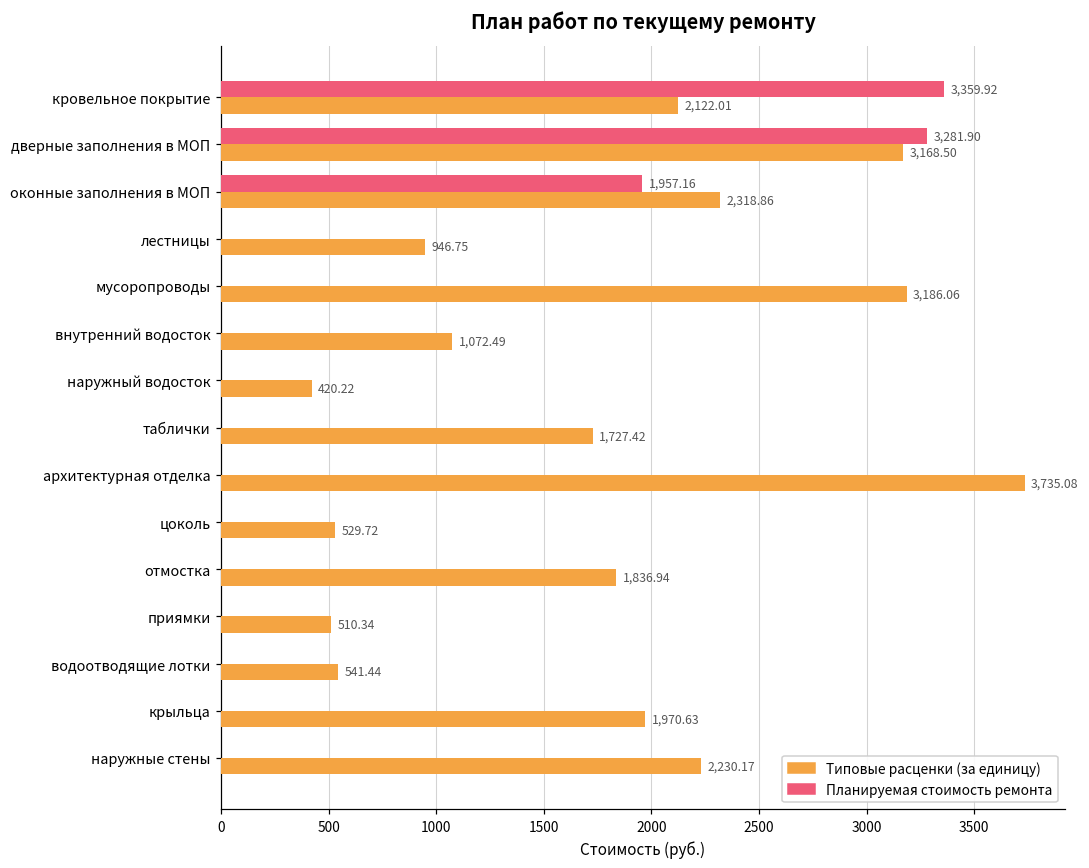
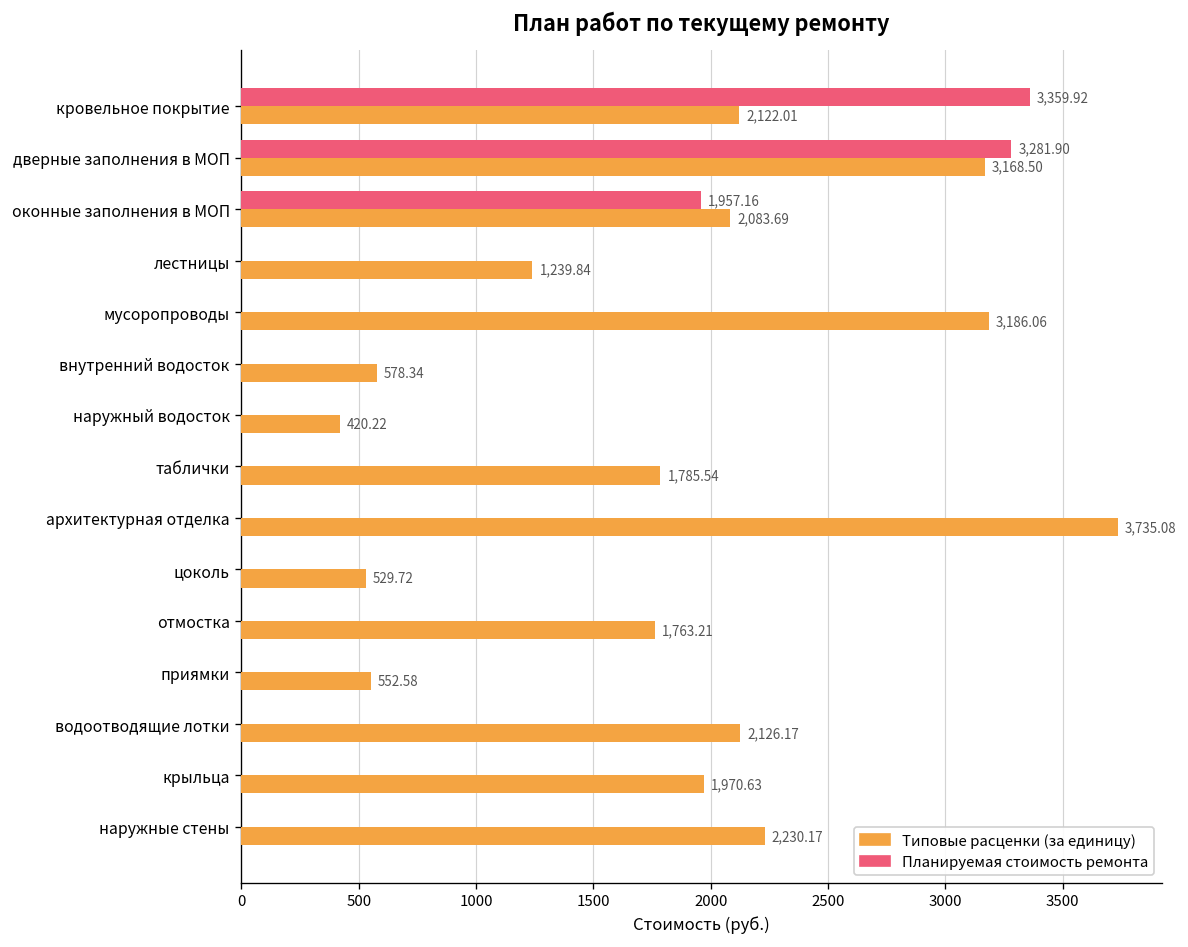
Типовые расценки (за единицу), оконные заполнения в МОП: 2,318.86 -> 2,083.69
Типовые расценки (за единицу), лестницы: 946.75 -> 1,239.84
Типовые расценки (за единицу), внутренний водосток: 1,072.49 -> 578.34
Типовые расценки (за единицу), таблички: 1,727.42 -> 1,785.54
Типовые расценки (за единицу), отмостка: 1,836.94 -> 1,763.21
Типовые расценки (за единицу), приямки: 510.34 -> 552.58
Типовые расценки (за единицу), водоотводящие лотки: 541.44 -> 2,126.17
